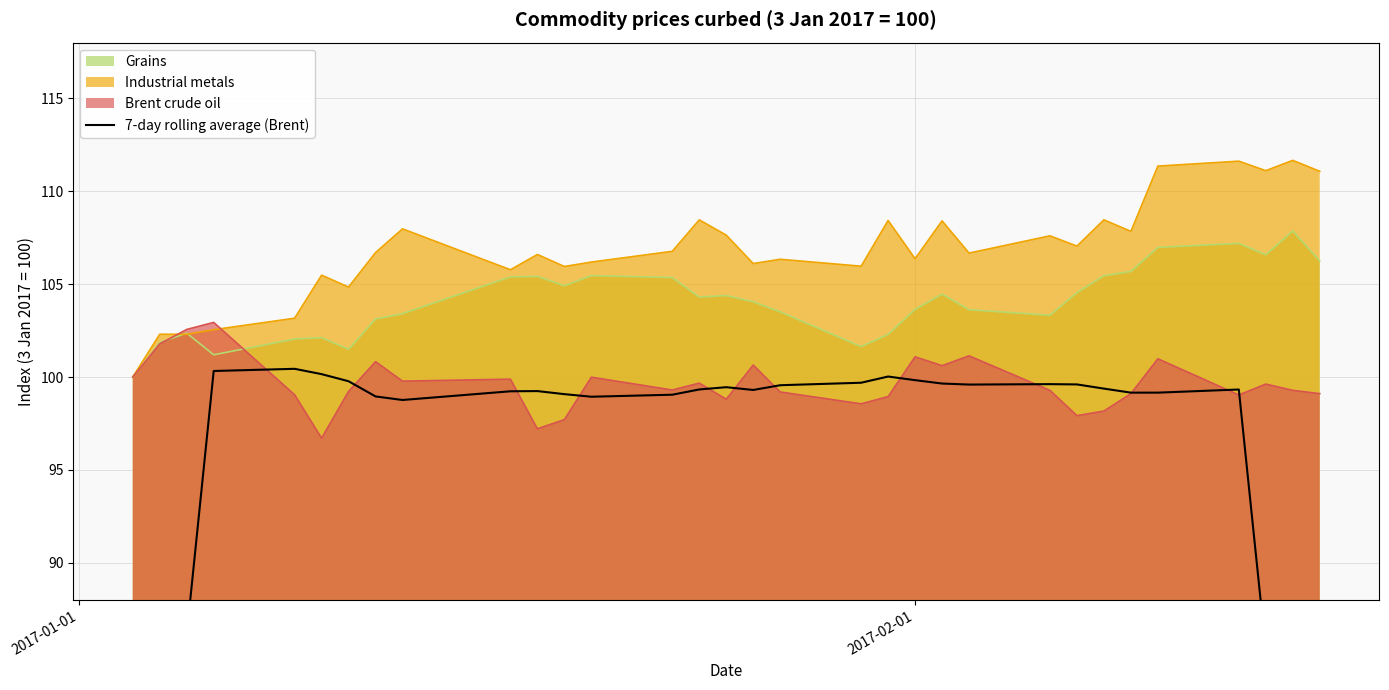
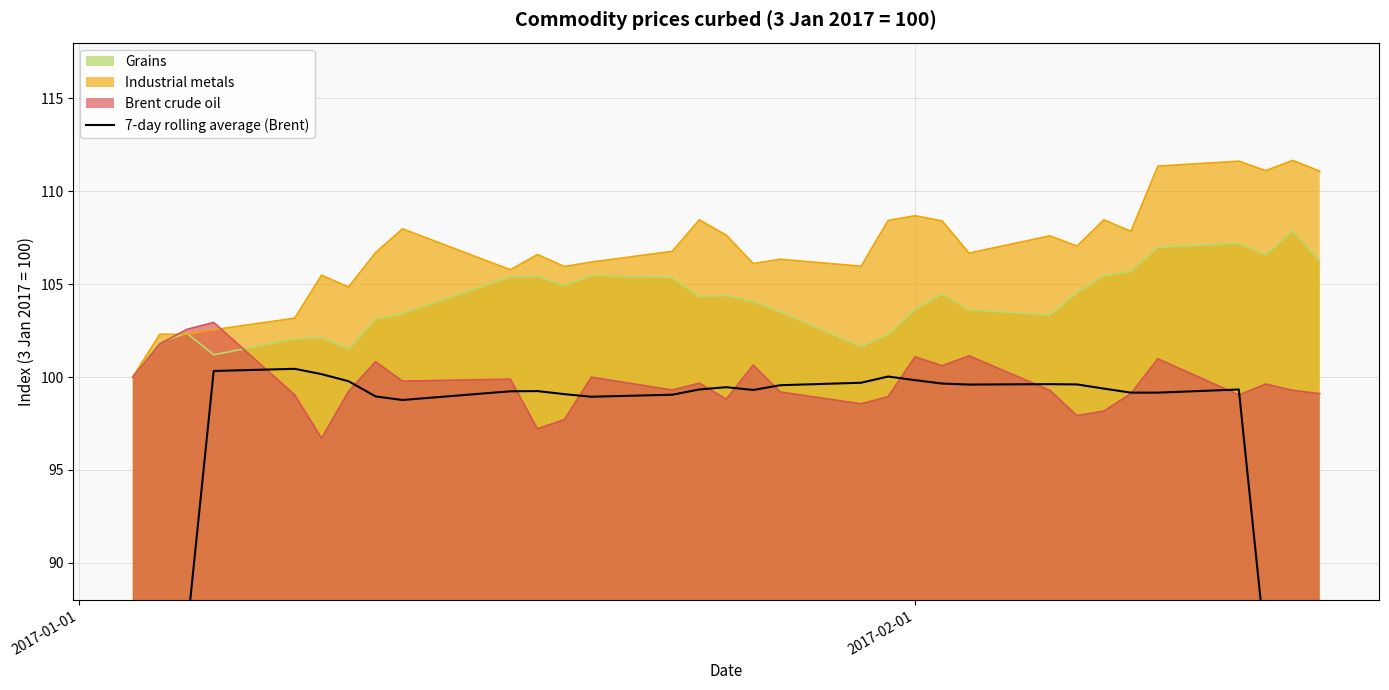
Industrial metals, 2017-02-01: 106.4 -> 108.7
